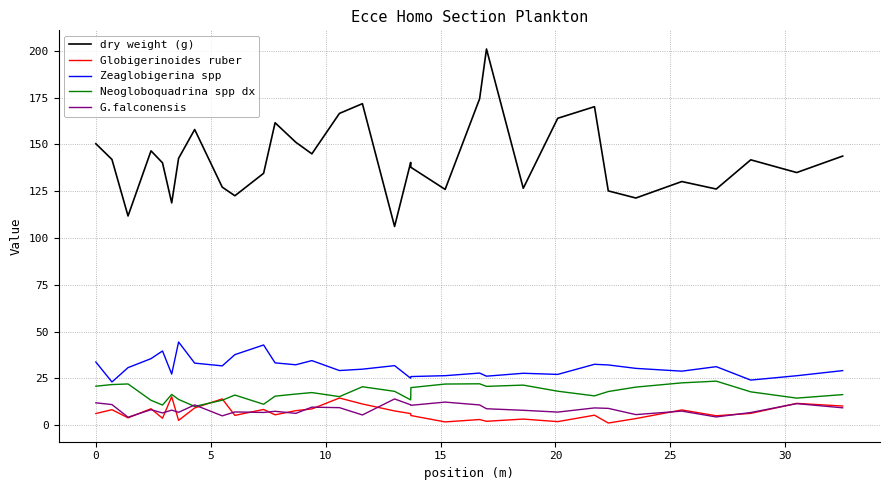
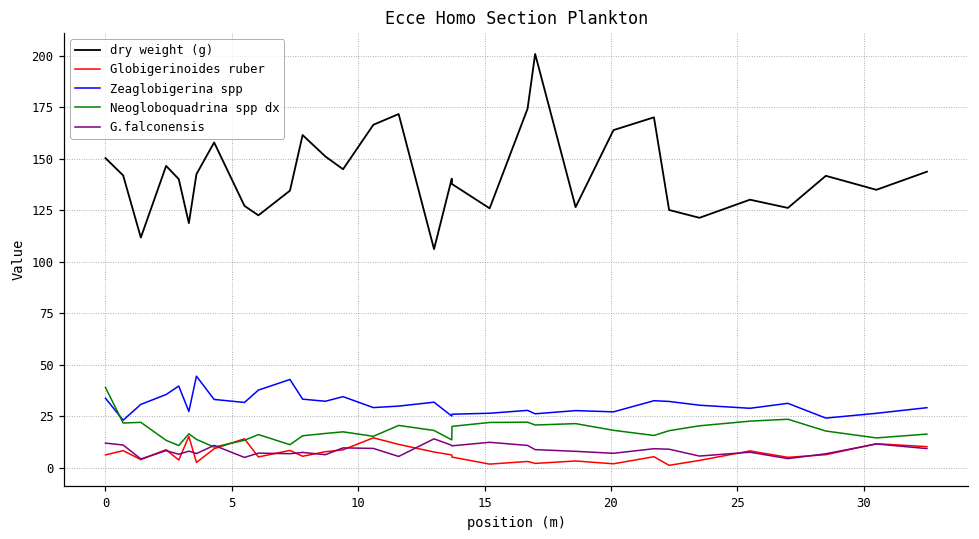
Neogloboquadrina spp dx, 0: 21 -> 39
